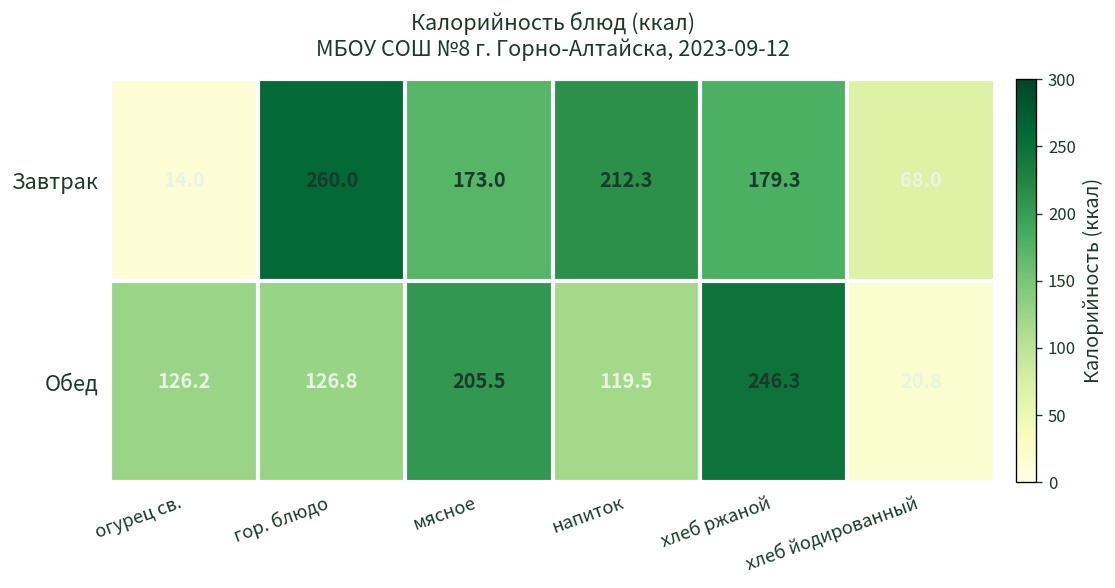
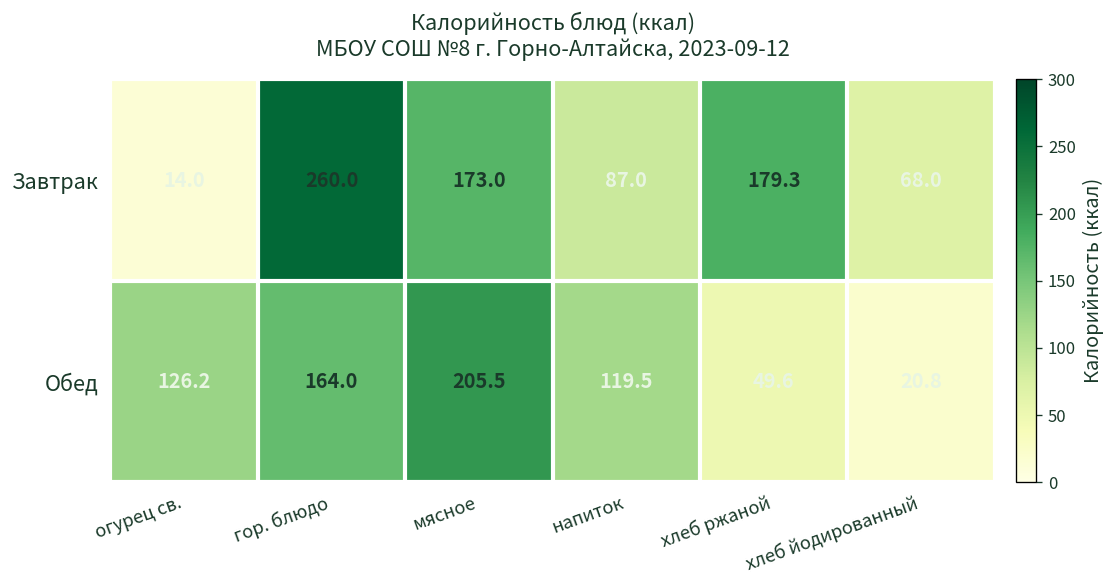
Завтрак, напиток: 212.3 -> 87.0
Обед, гор. блюдо: 126.8 -> 164.0
Обед, хлеб ржаной: 246.3 -> 49.6
